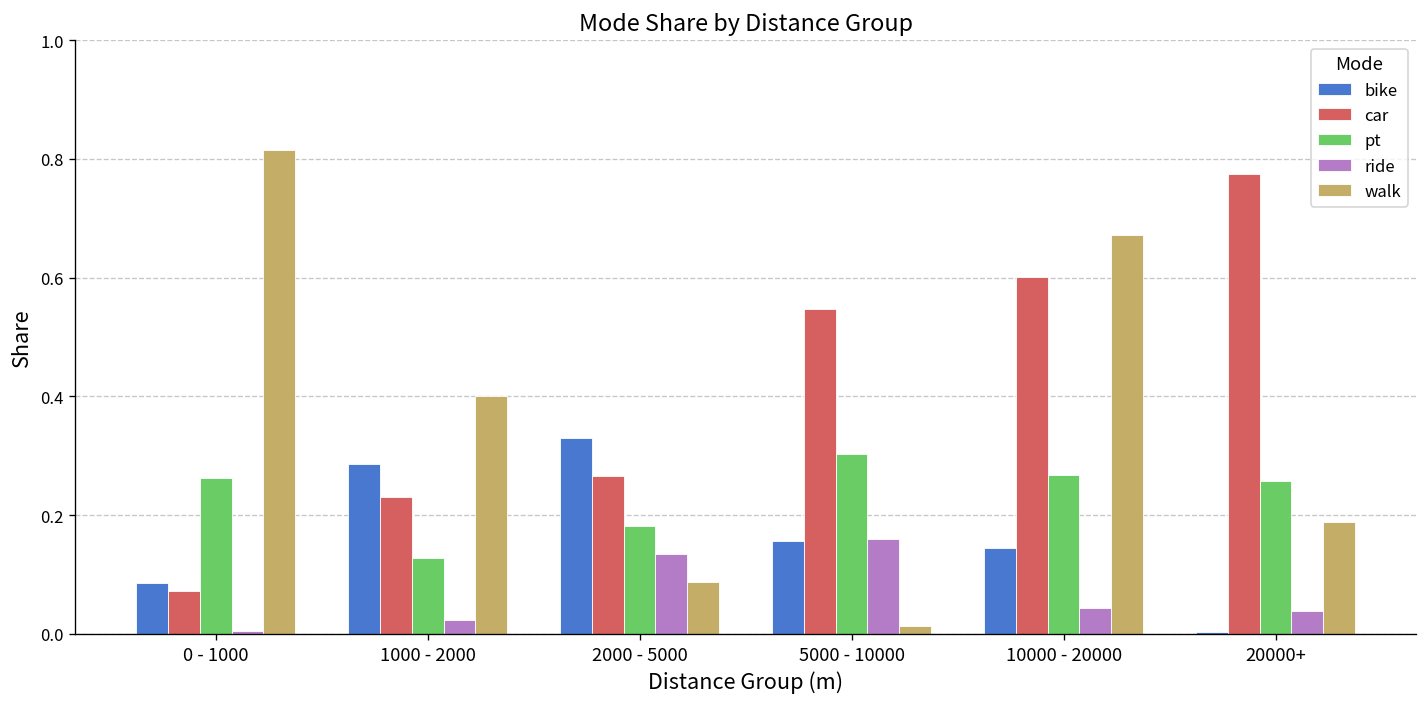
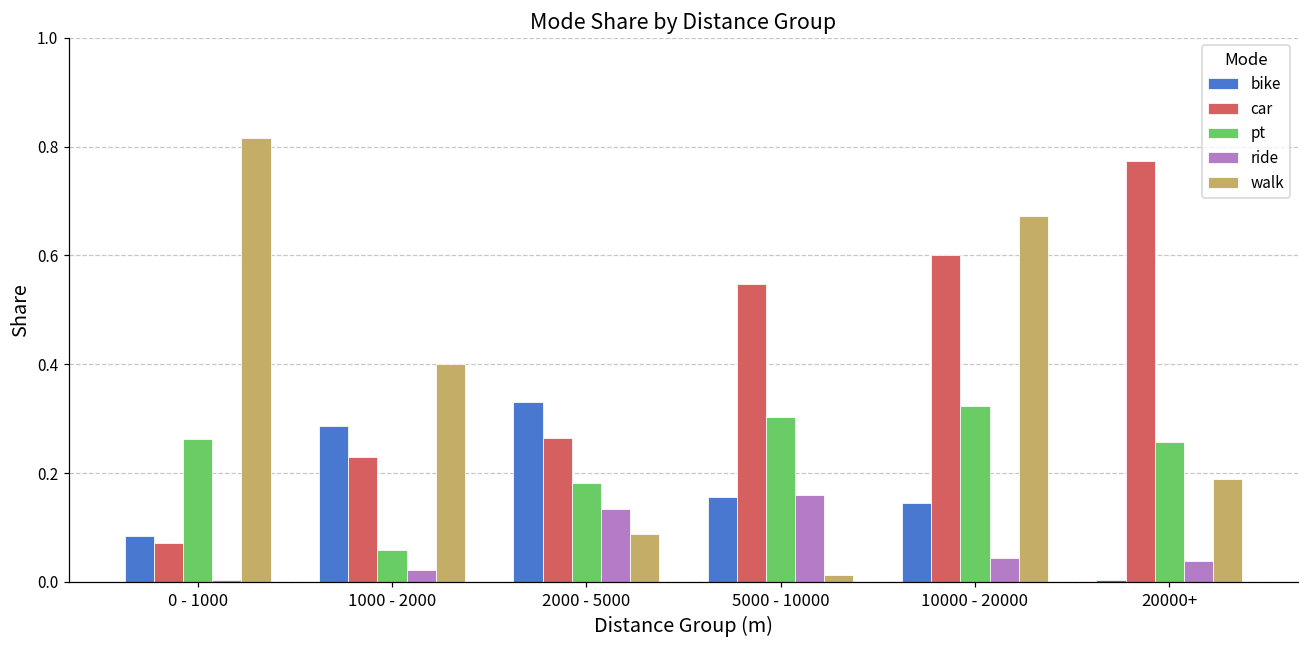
pt, 1000 - 2000: 0.13 -> 0.06
pt, 10000 - 20000: 0.27 -> 0.32
